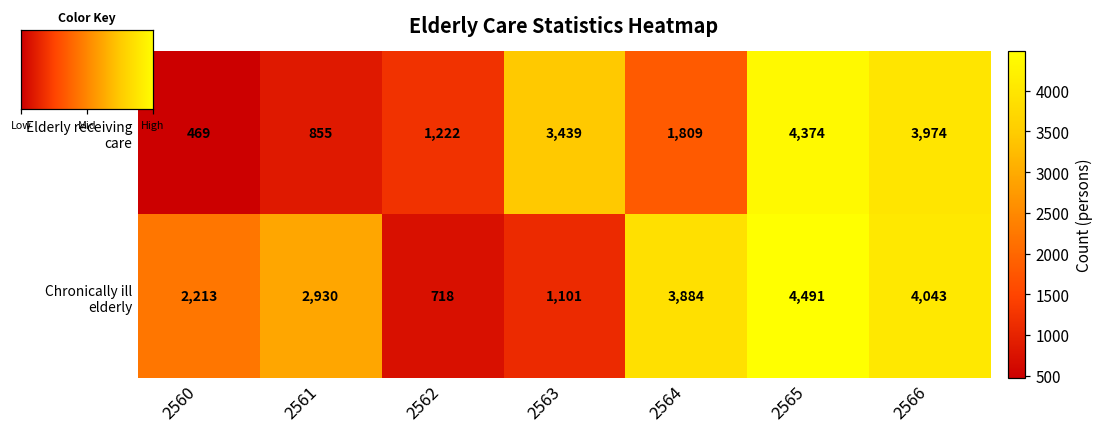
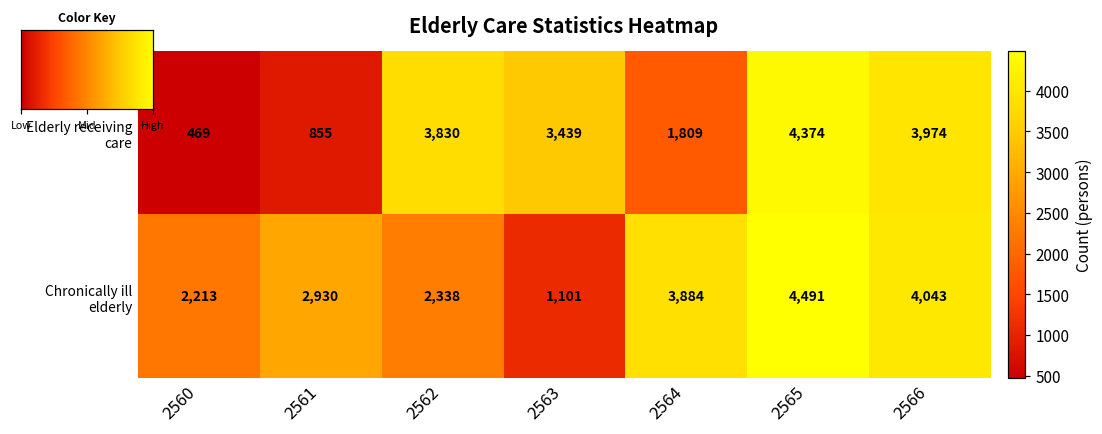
Elderly receiving care, 2562: 1,222 -> 3,830
Chronically ill elderly, 2562: 718 -> 2,338
